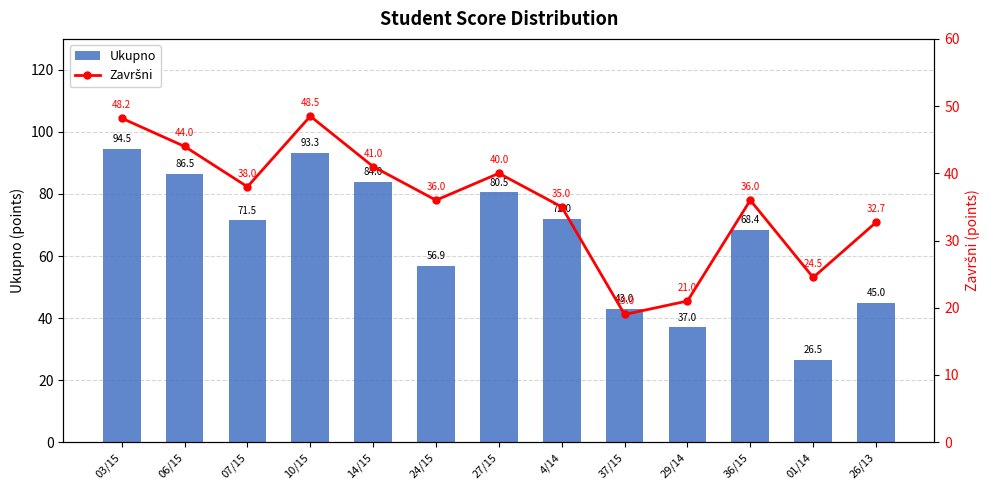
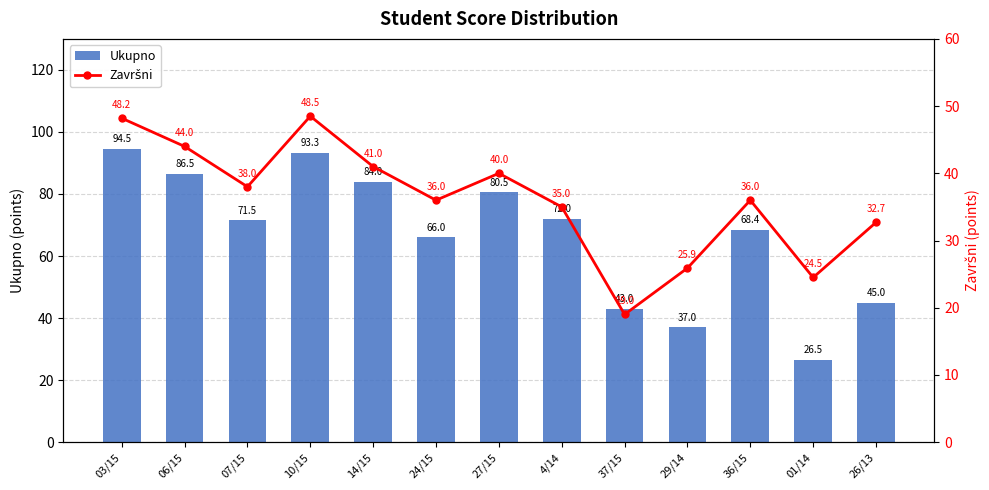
Ukupno, 24/15: 56.9 -> 66.0
Završni, 29/14: 21.0 -> 25.9
